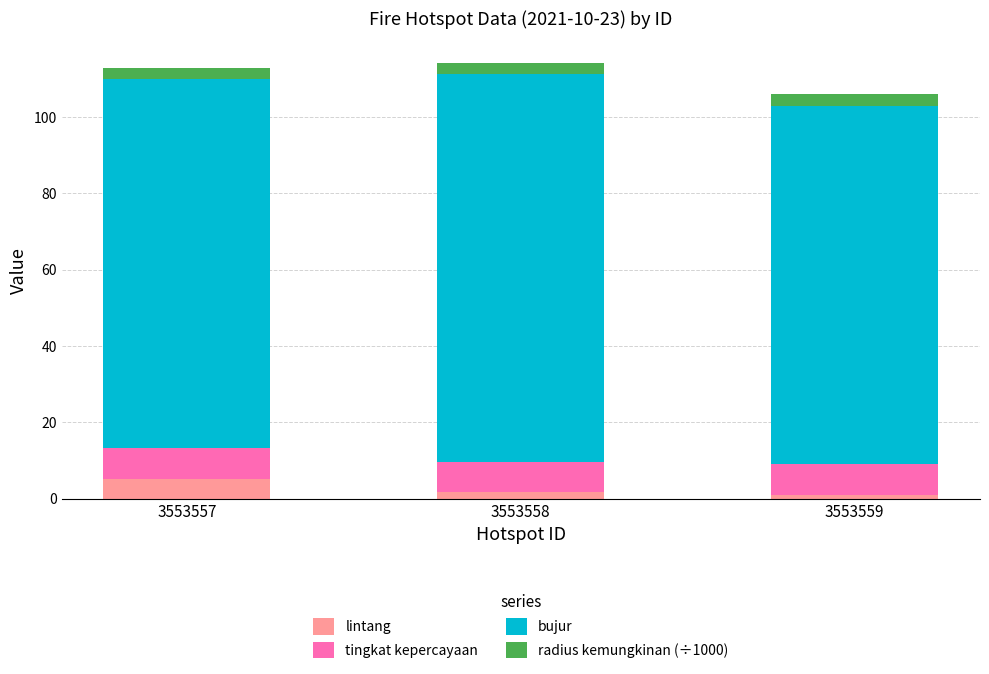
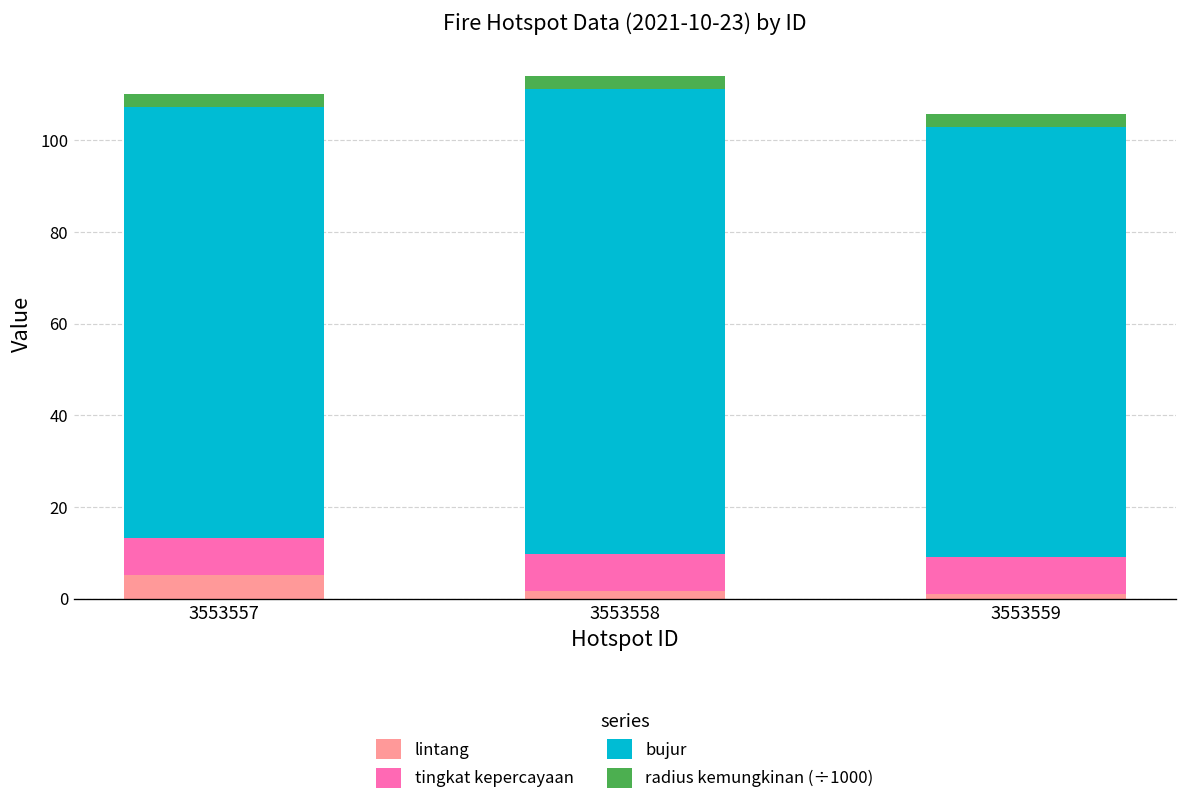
bujur, 3553557: 97 -> 94
